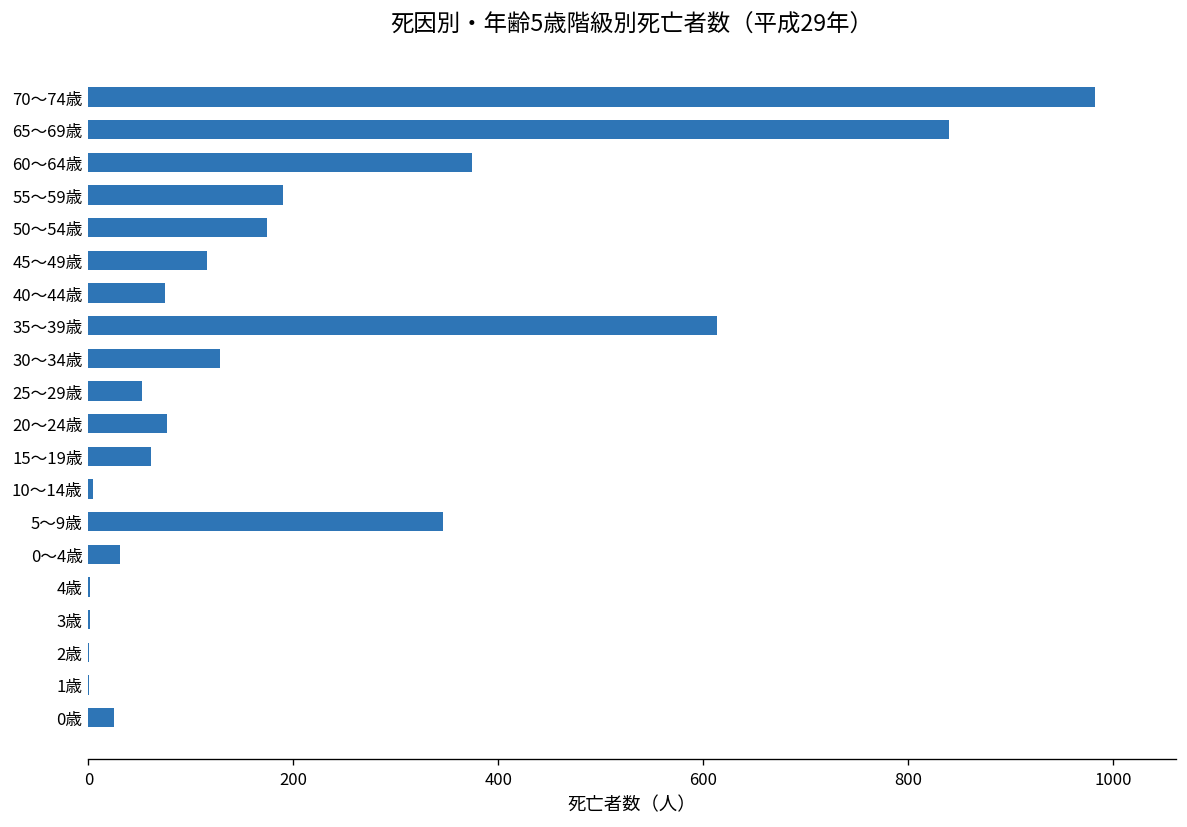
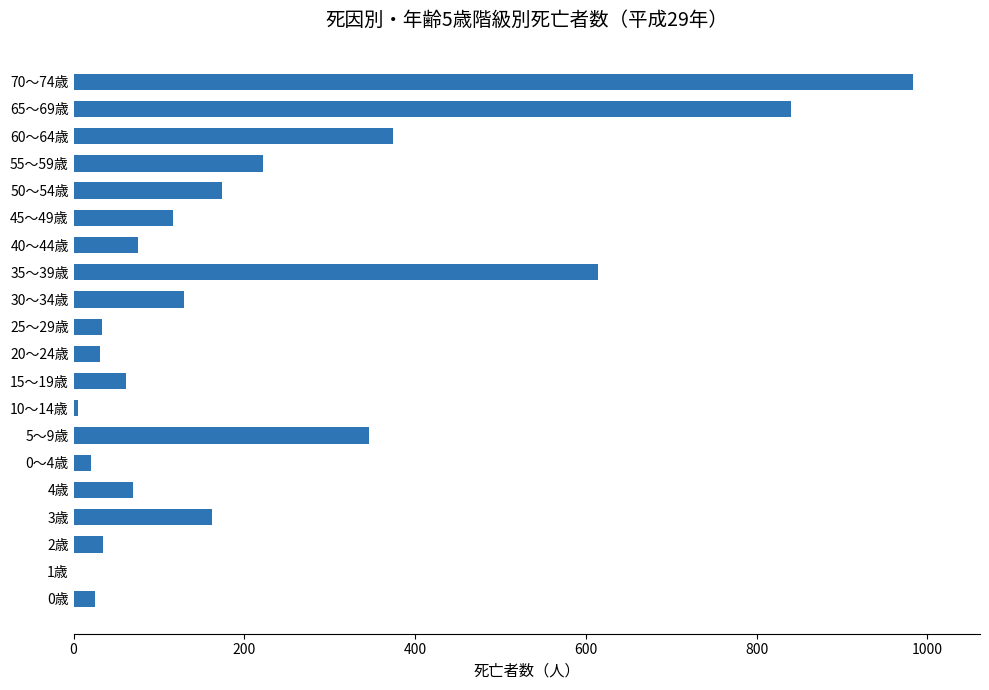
55～59歳: 190 -> 220
25～29歳: 50 -> 30
20～24歳: 80 -> 30
0～4歳: 30 -> 20
4歳: 0 -> 70
3歳: 0 -> 160
2歳: 0 -> 30
